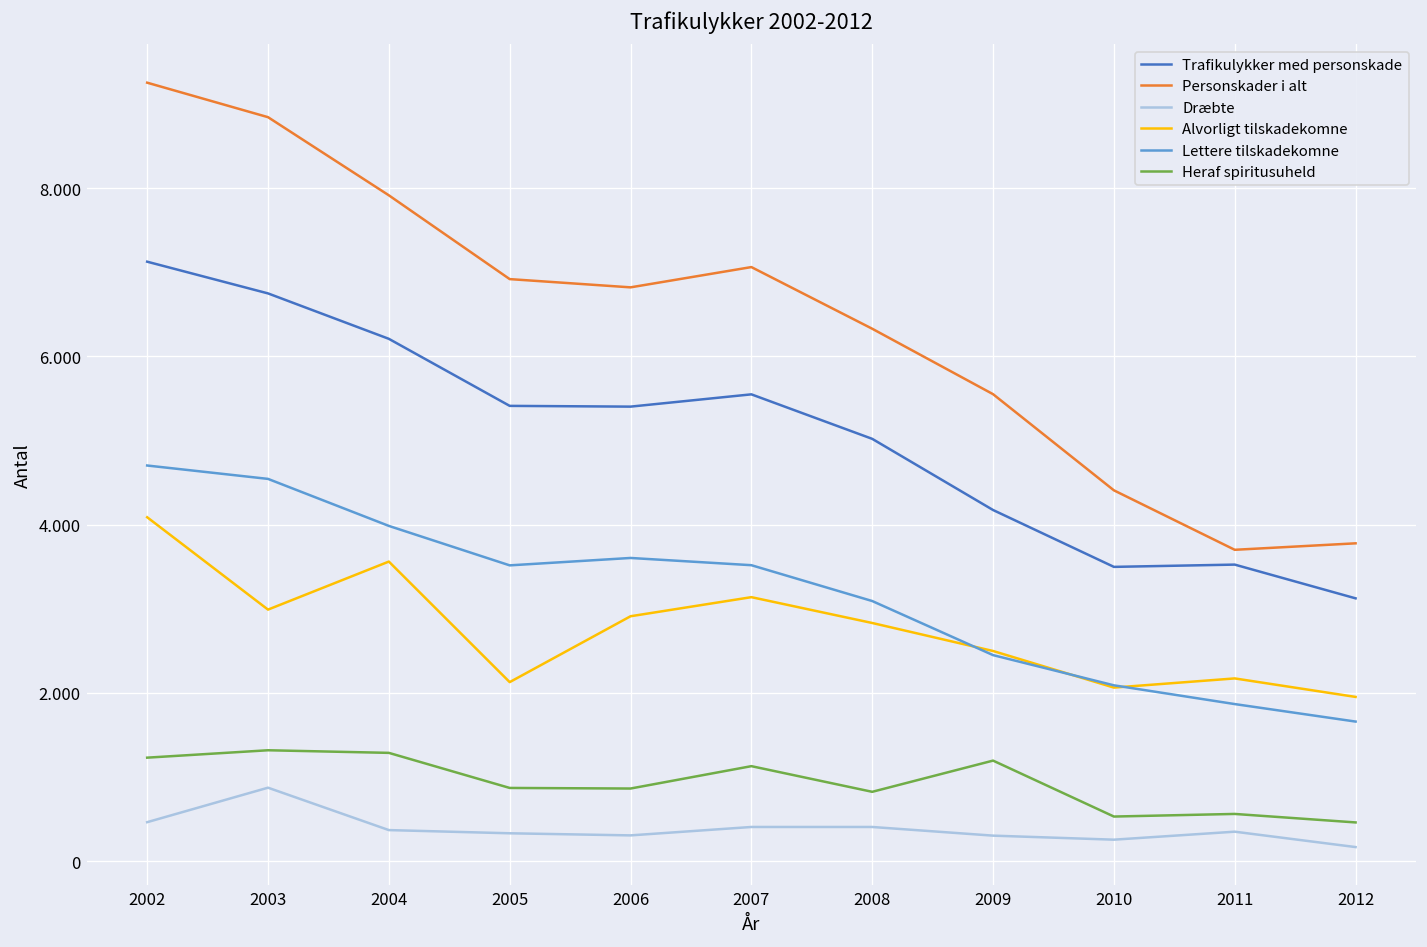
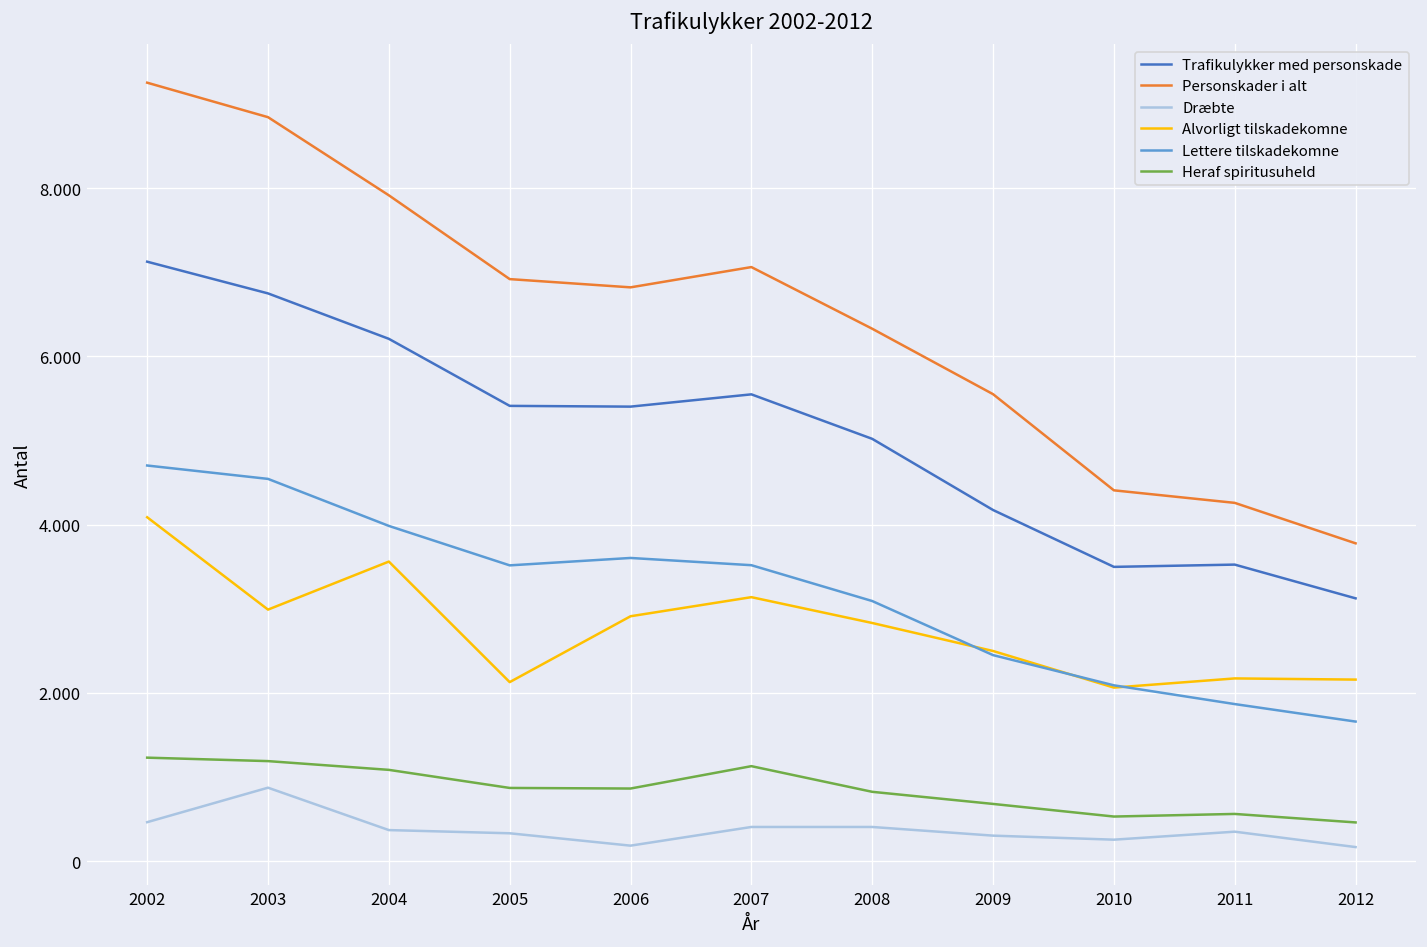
Heraf spiritusuheld, 2003: 1.3 -> 1.2
Heraf spiritusuheld, 2004: 1.3 -> 1.1
Dræbte, 2006: 0.3 -> 0.2
Heraf spiritusuheld, 2009: 1.2 -> 0.7
Personskader i alt, 2011: 3.7 -> 4.3
Alvorligt tilskadekomne, 2012: 2.0 -> 2.2
